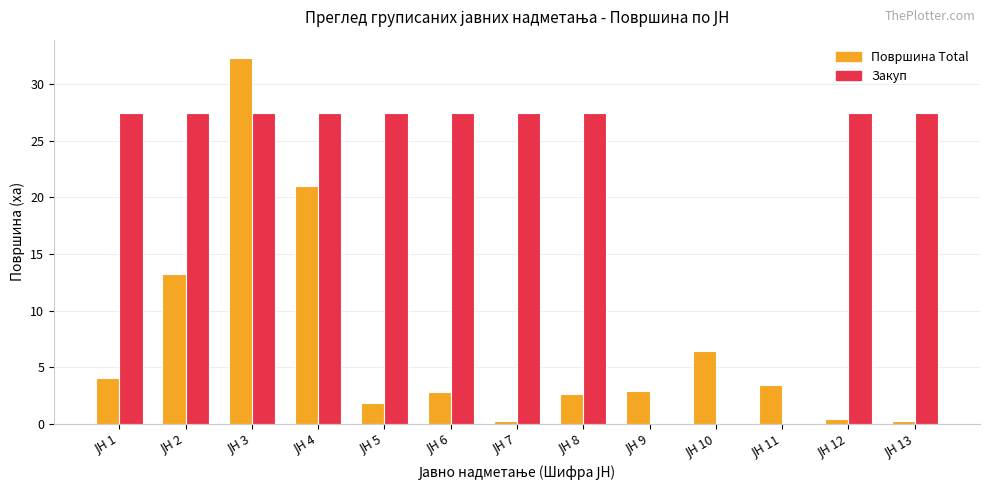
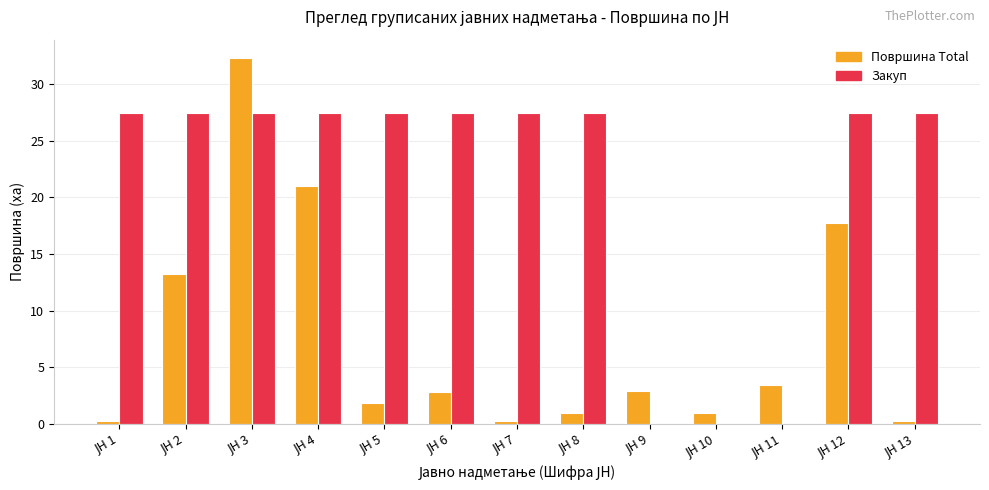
Површина Total, ЈН 1: 4.1 -> 0.3
Површина Total, ЈН 8: 2.6 -> 1.0
Површина Total, ЈН 10: 6.4 -> 1.0
Површина Total, ЈН 12: 0.5 -> 17.7
